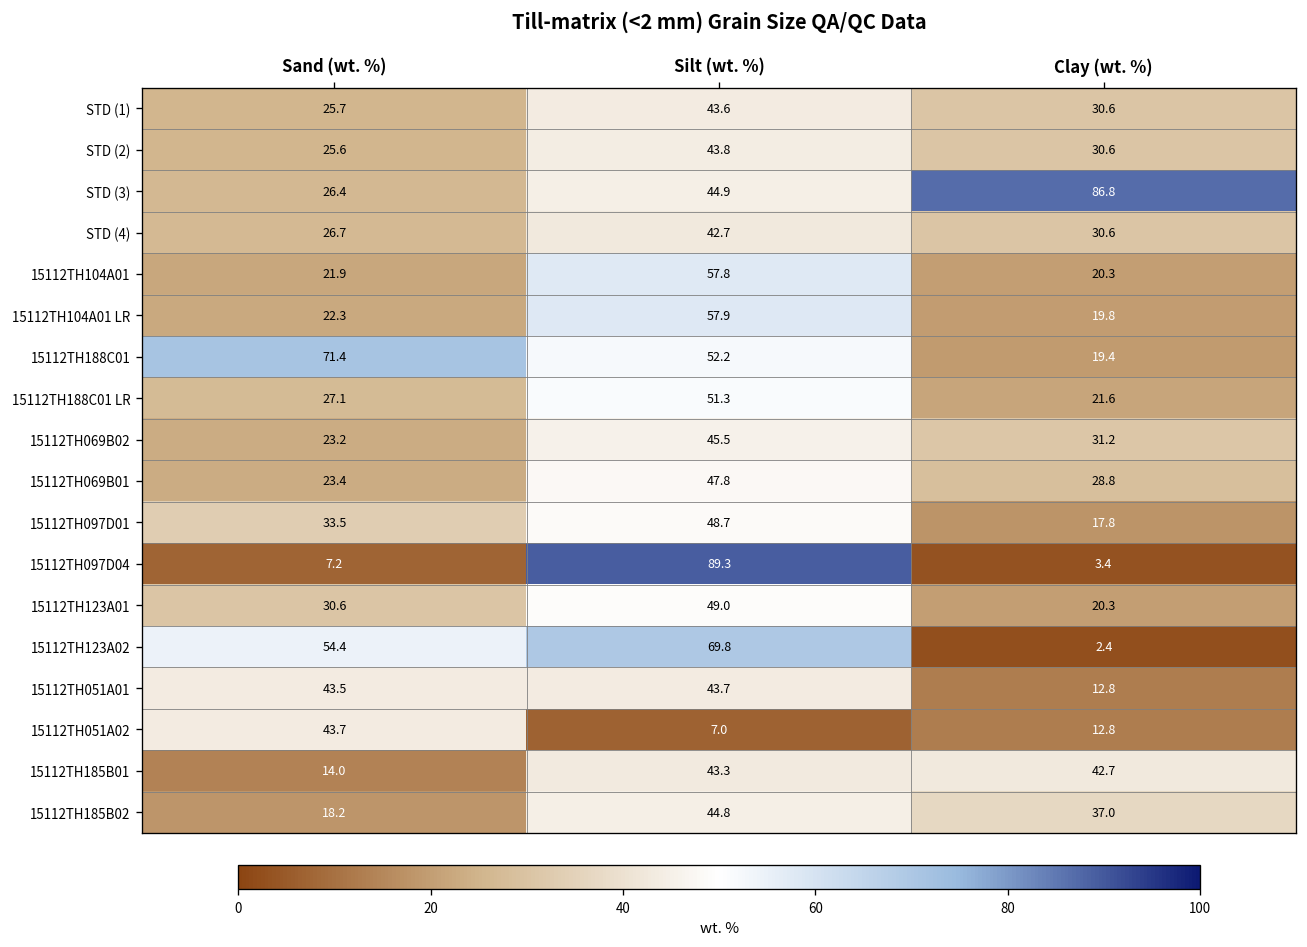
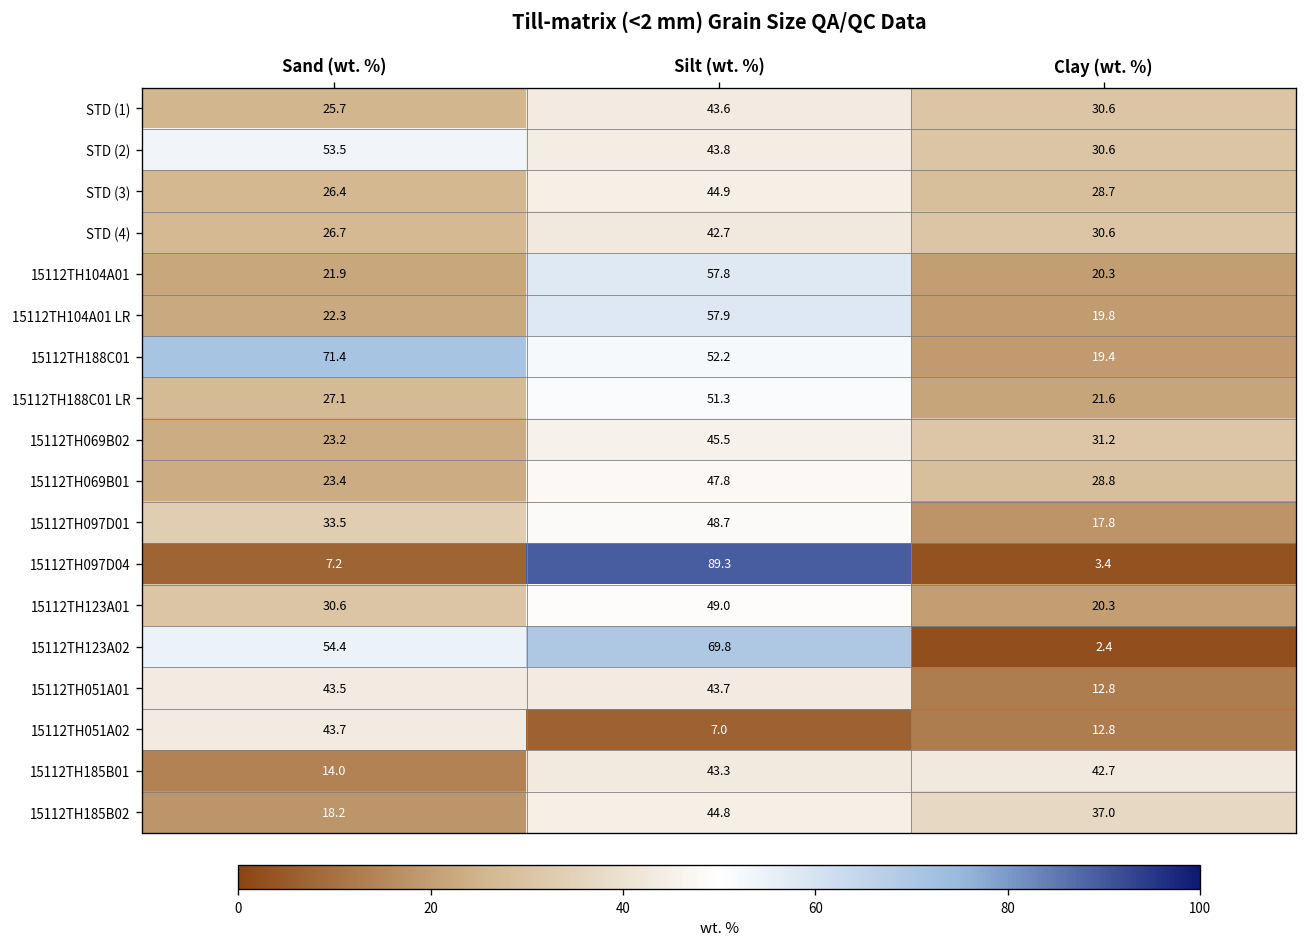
STD (2), Sand (wt. %): 25.6 -> 53.5
STD (3), Clay (wt. %): 86.8 -> 28.7
